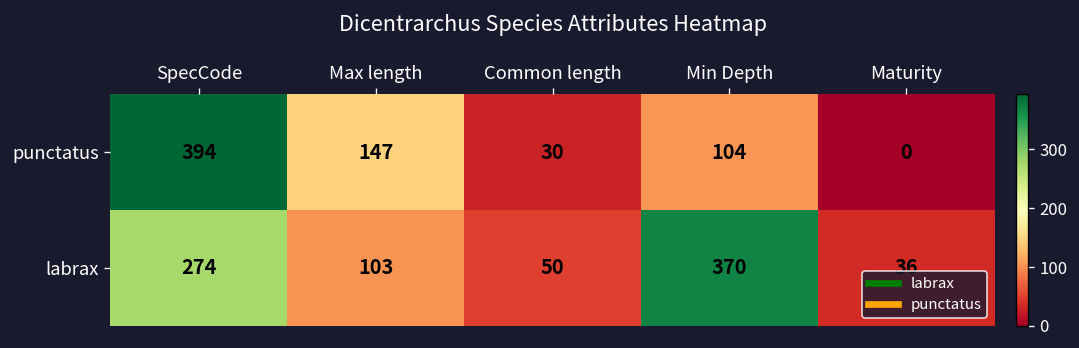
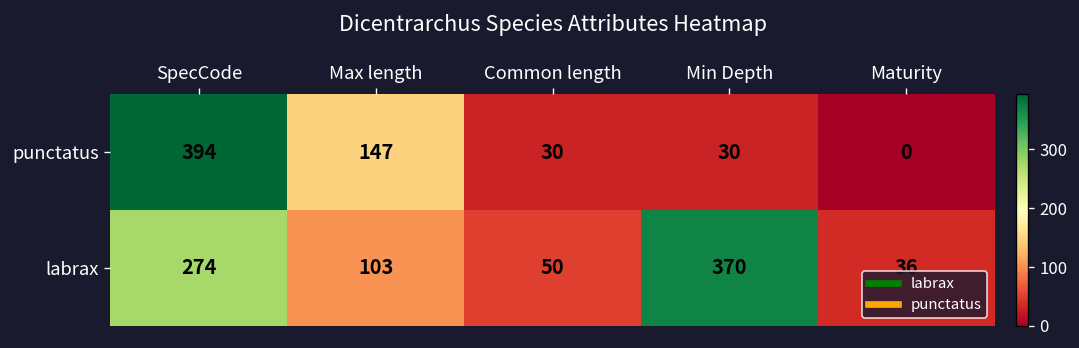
punctatus, Min Depth: 104 -> 30
